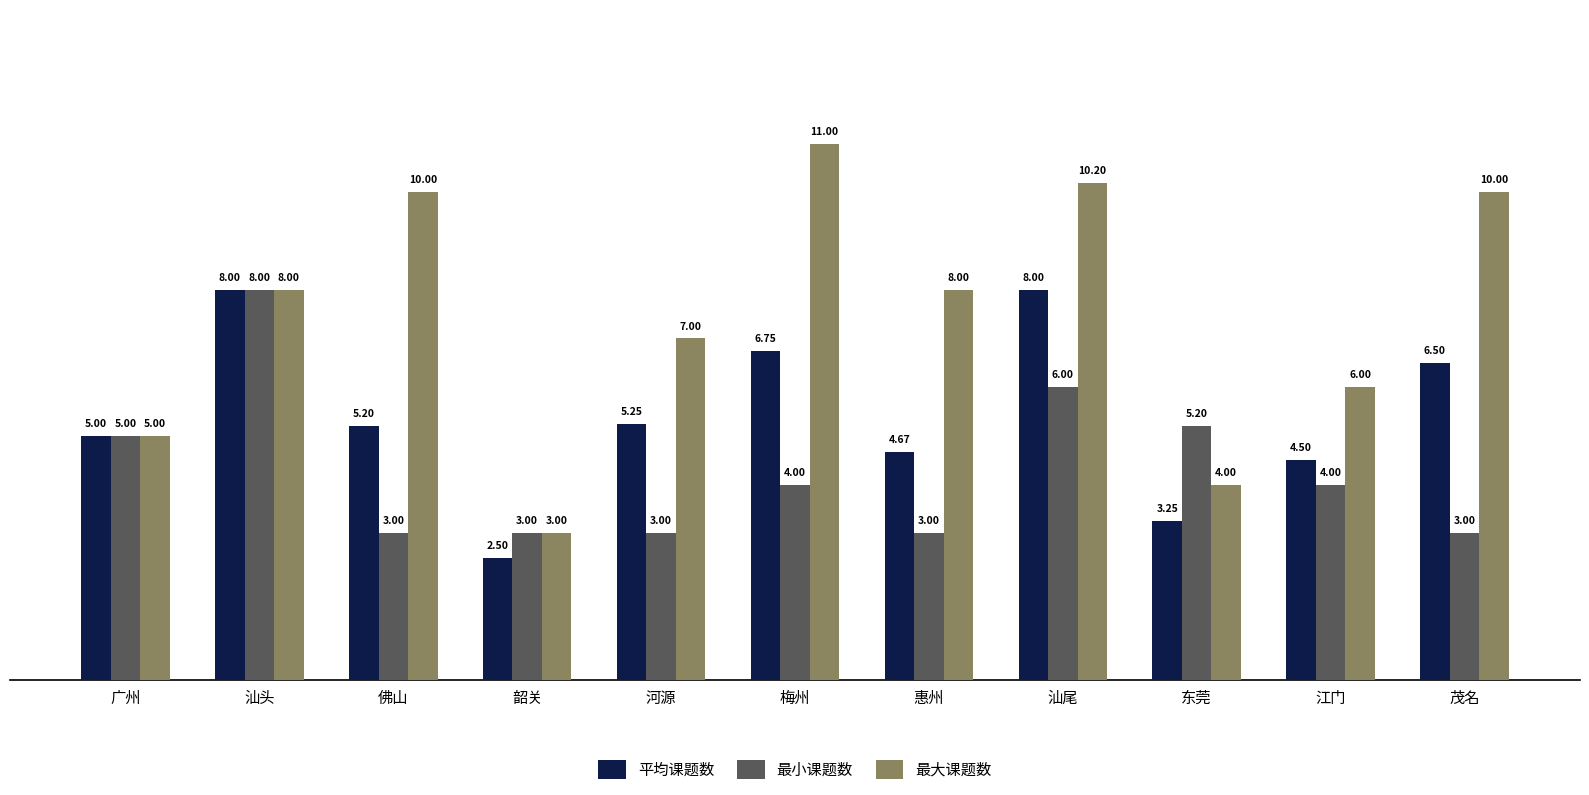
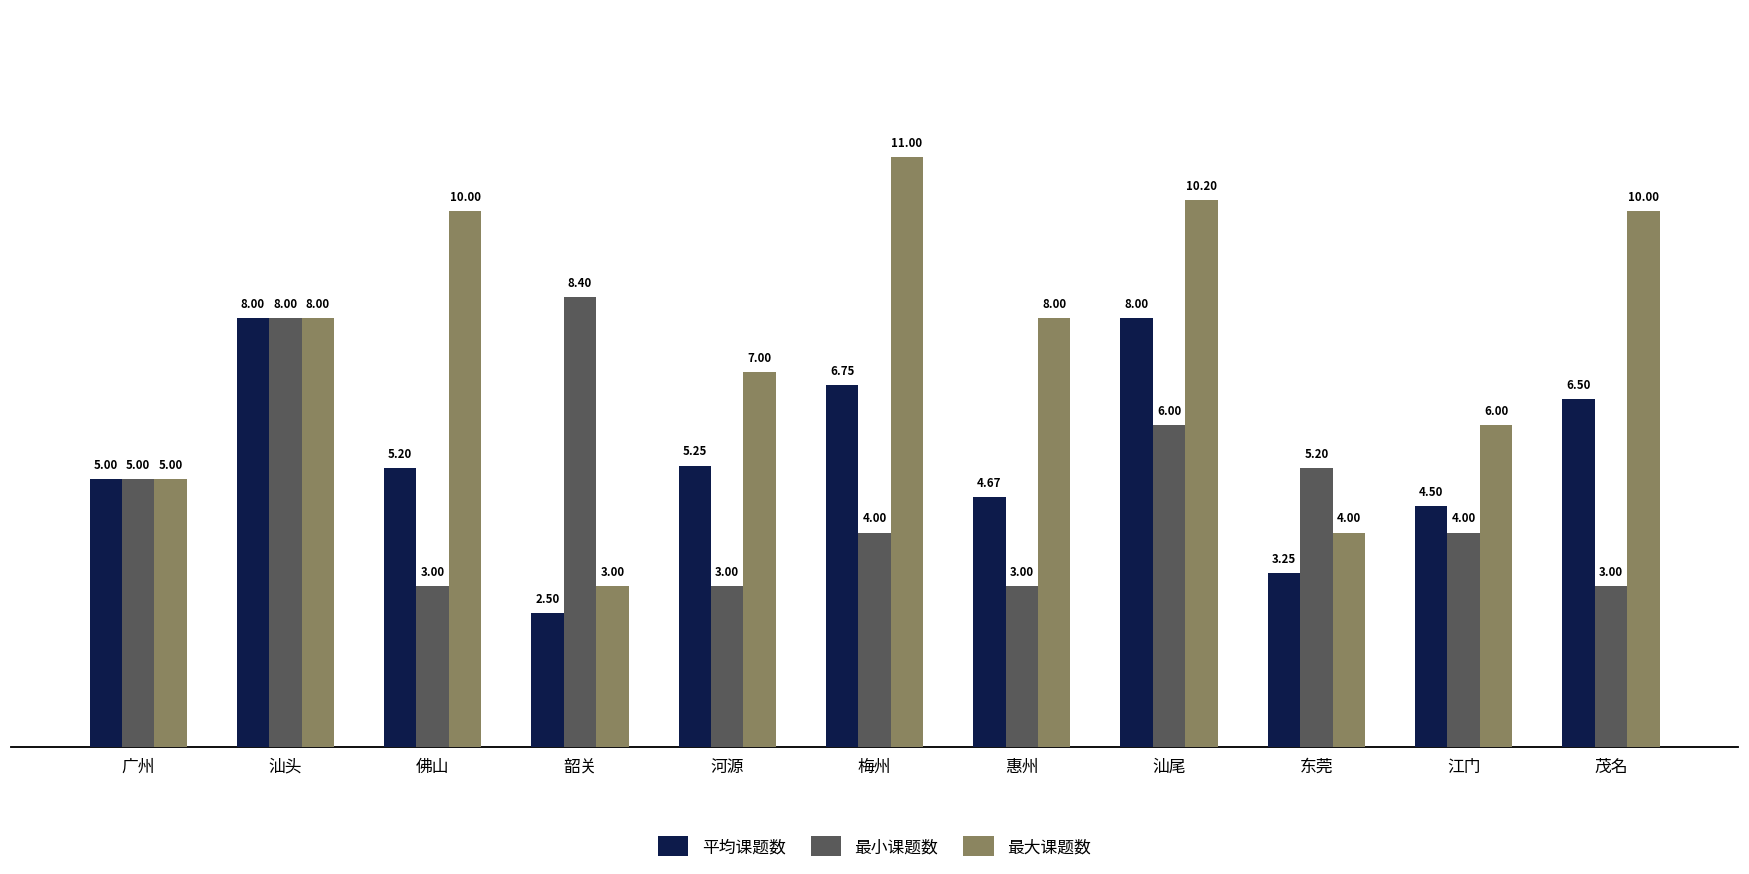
最小课题数, 韶关: 3.00 -> 8.40
